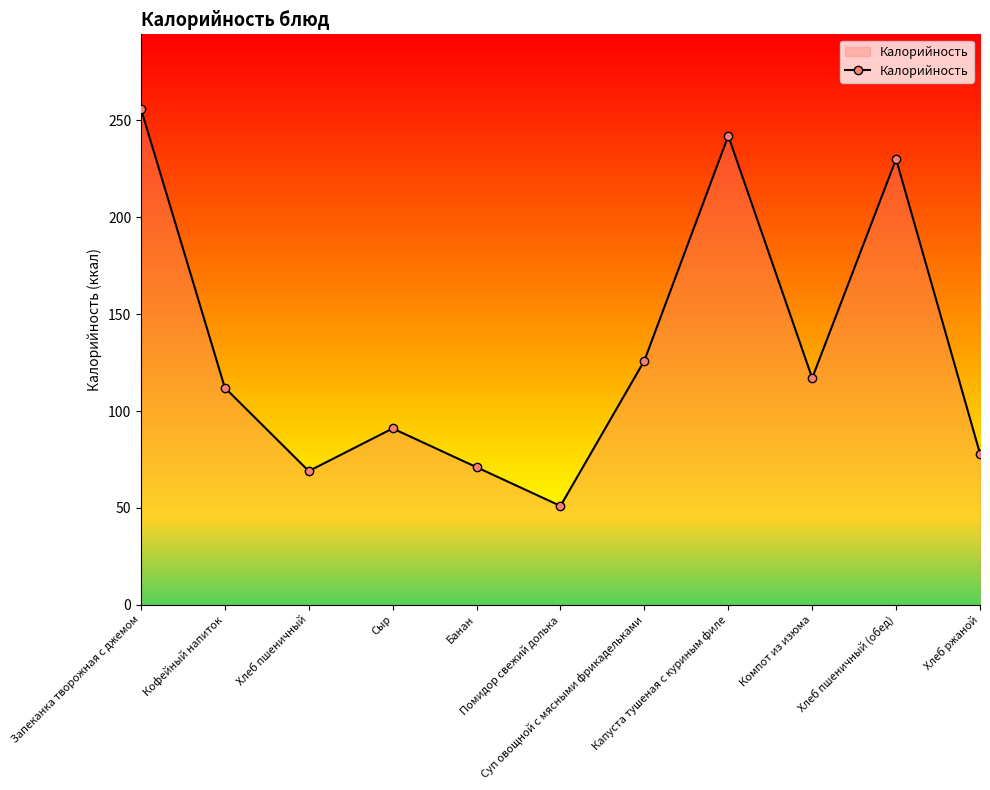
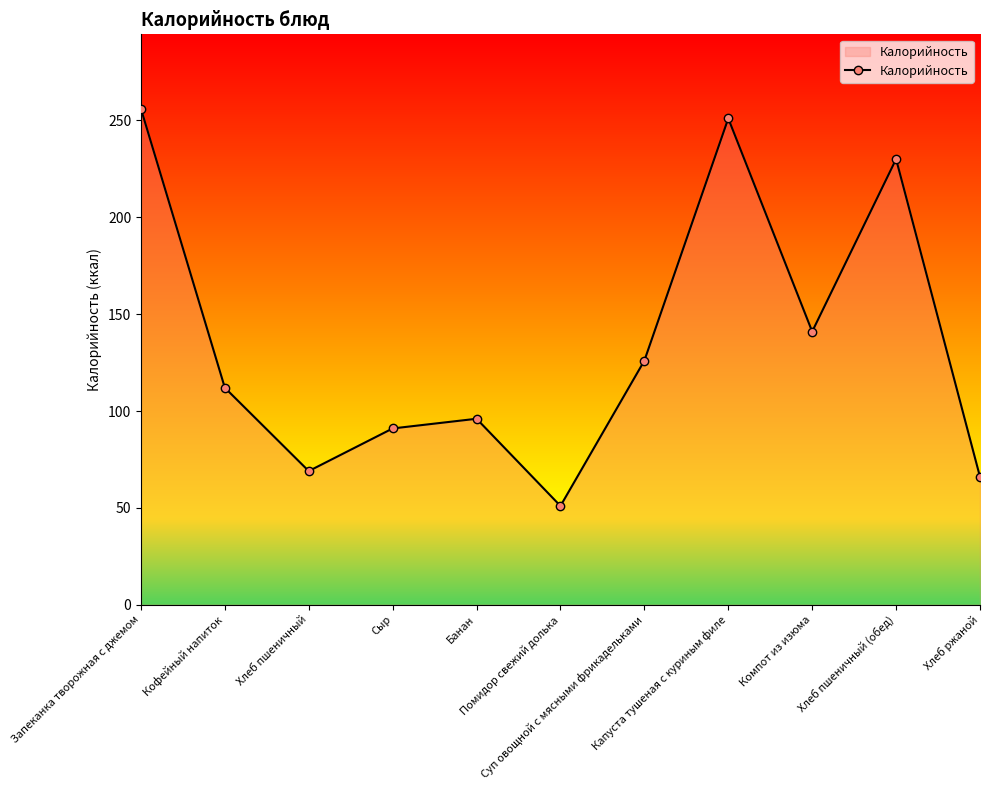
Банан: 71 -> 96
Капуста тушеная с куриным филе: 242 -> 251
Компот из изюма: 117 -> 141
Хлеб ржаной: 78 -> 66
